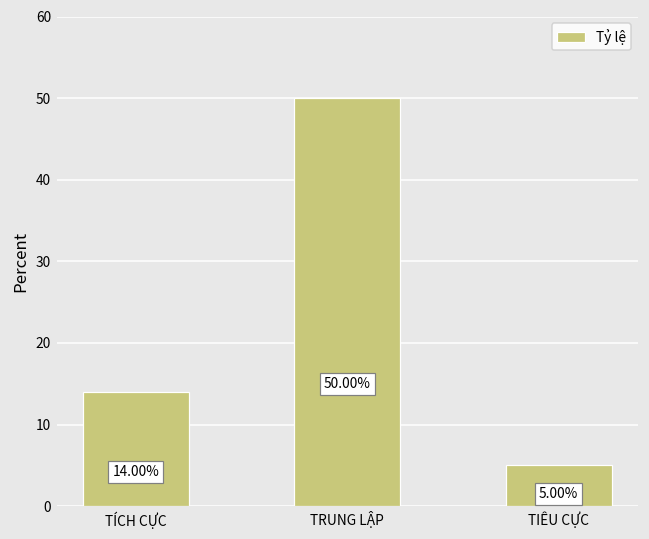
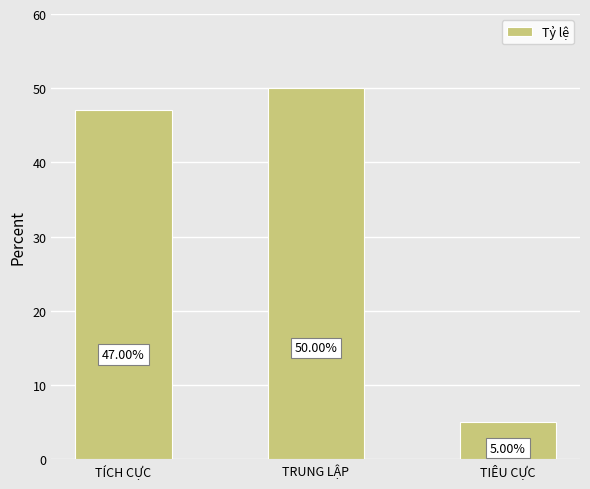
TÍCH CỰC: 14.00% -> 47.00%
